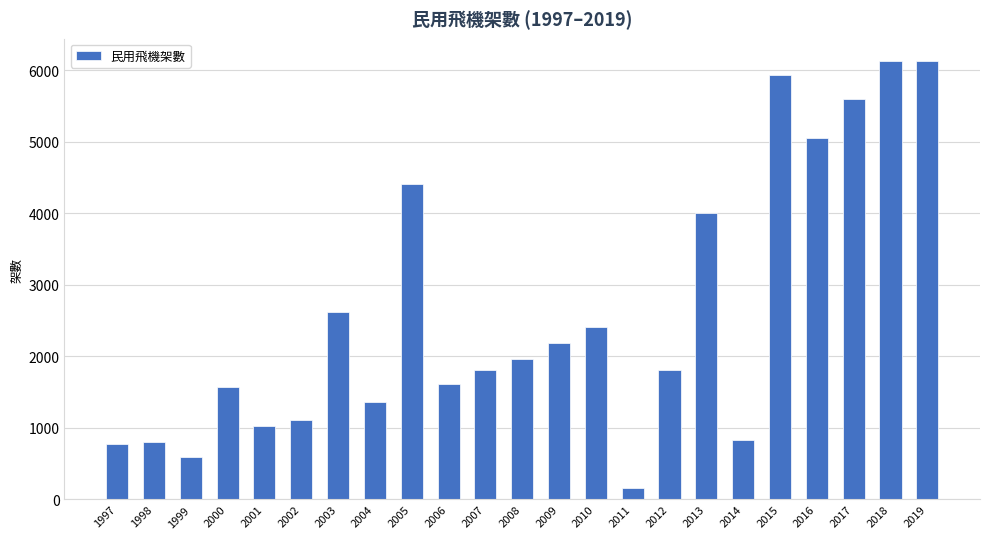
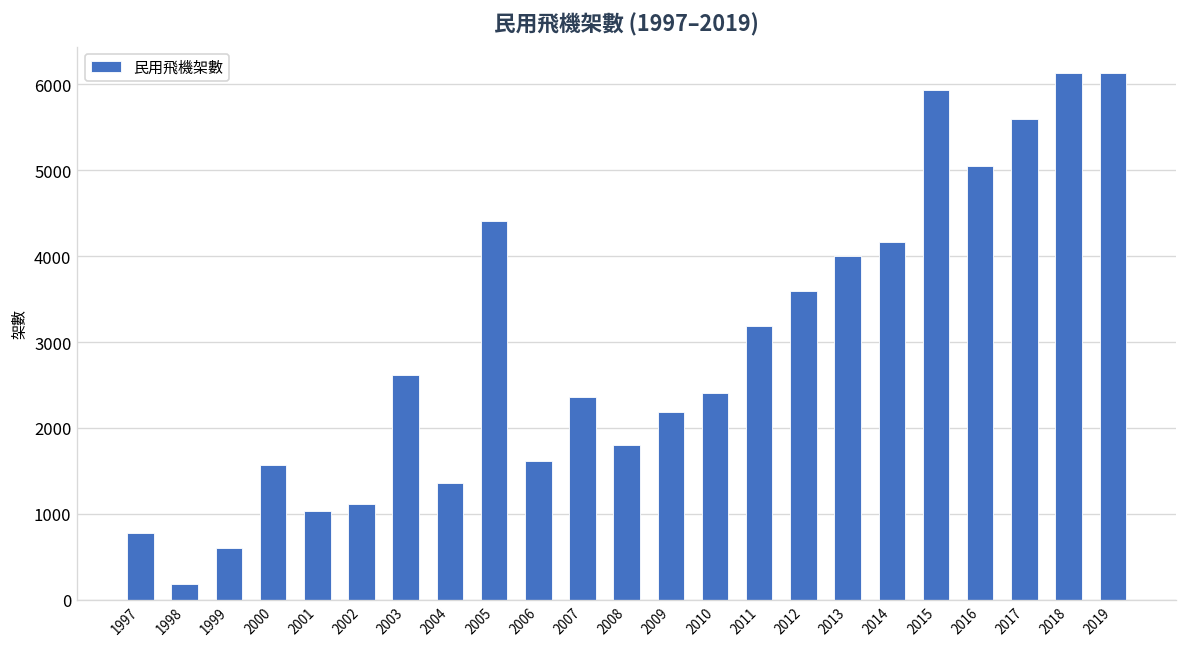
1998: 800 -> 200
2007: 1800 -> 2400
2008: 2000 -> 1800
2011: 200 -> 3200
2012: 1800 -> 3600
2014: 800 -> 4200
